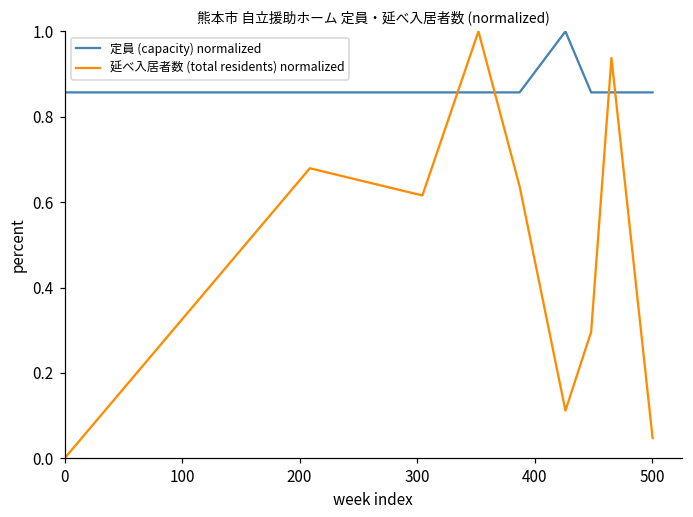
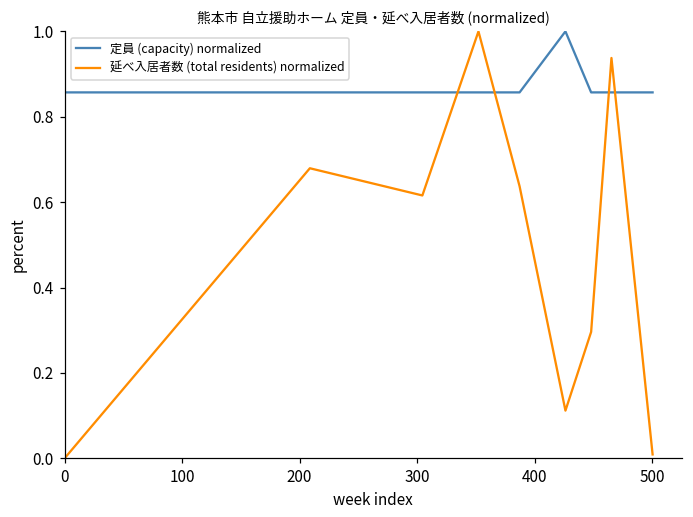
延べ入居者数 (total residents) normalized, 500: 0.05 -> 0.01
